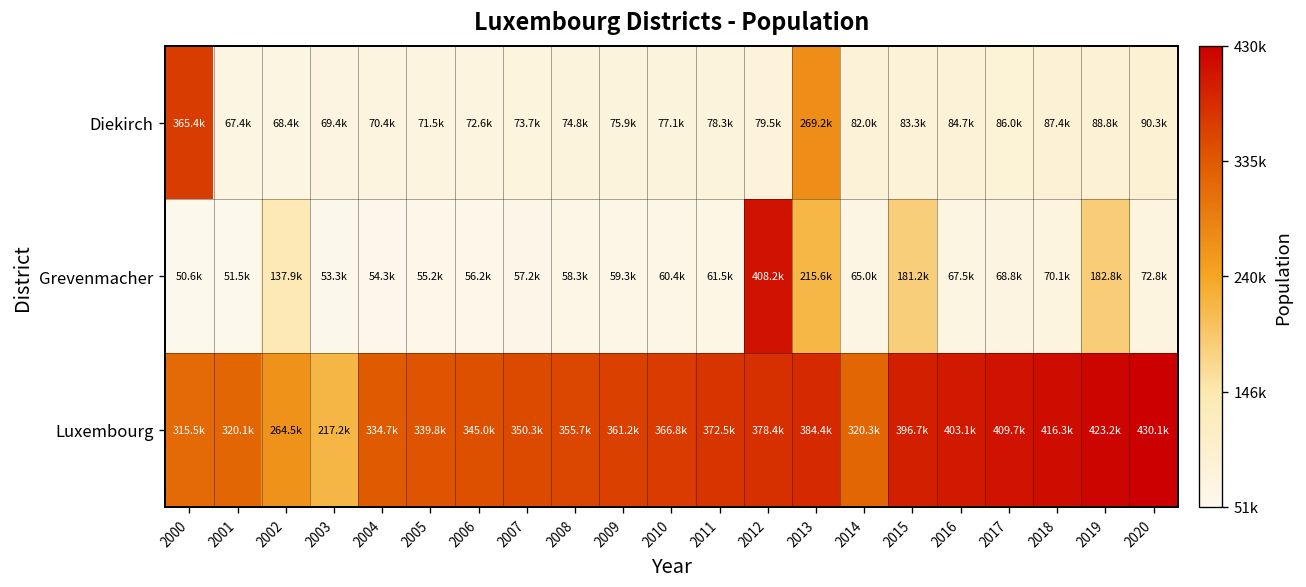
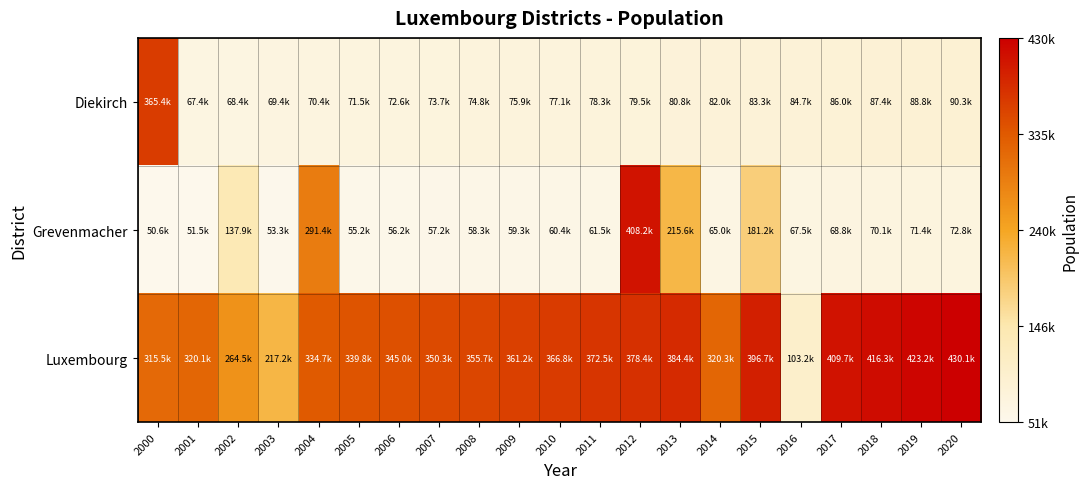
Diekirch, 2013: 269.2k -> 80.8k
Grevenmacher, 2004: 54.3k -> 291.4k
Grevenmacher, 2019: 182.8k -> 71.4k
Luxembourg, 2016: 403.1k -> 103.2k
